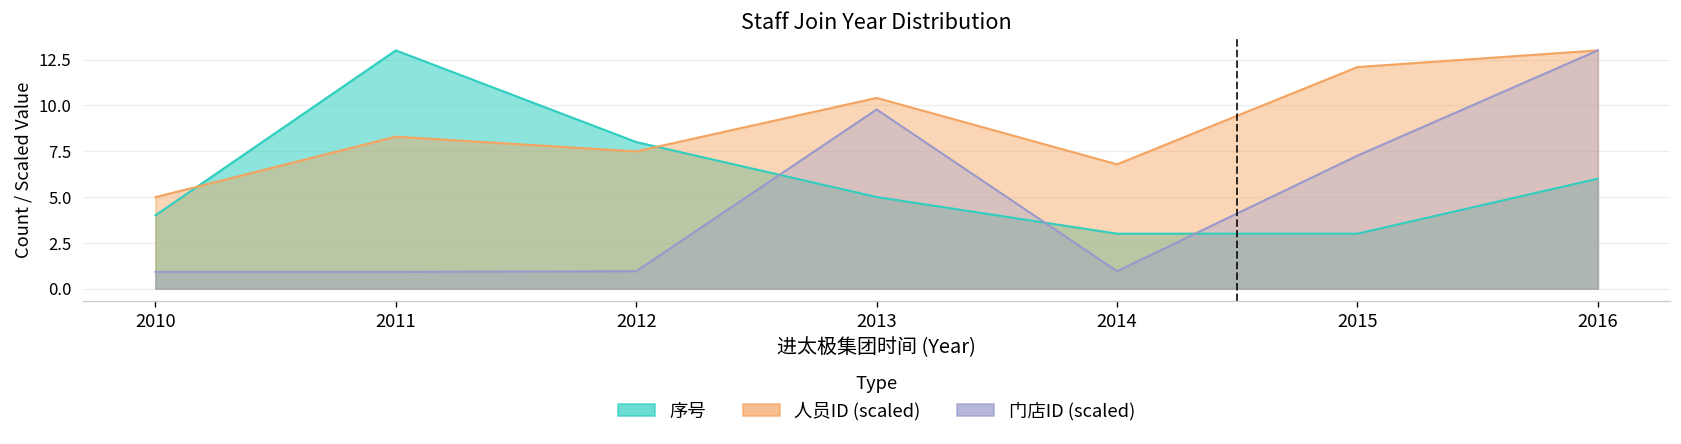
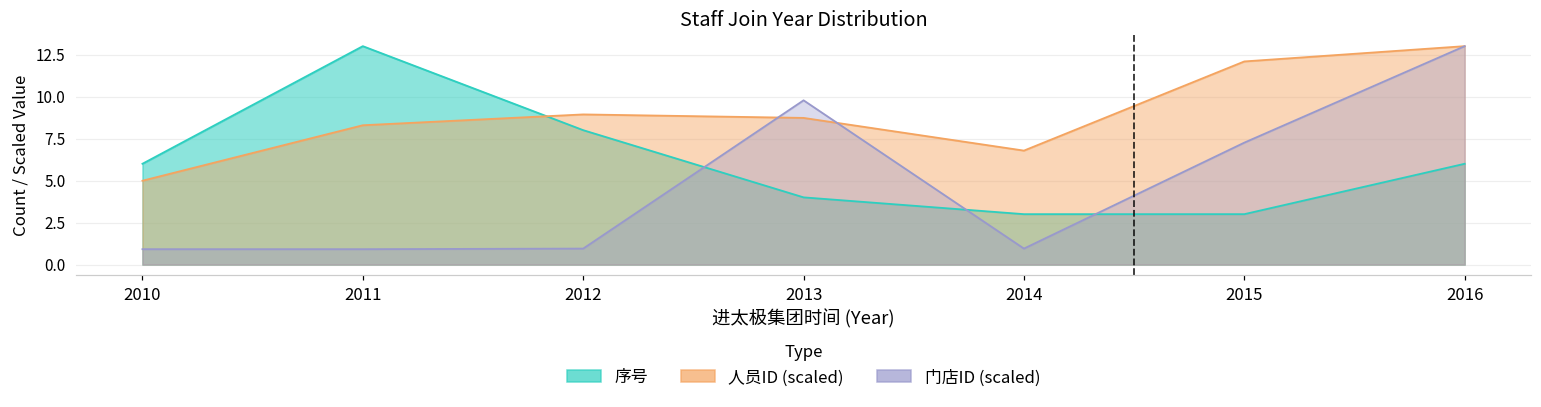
序号, 2010: 4 -> 6
人员ID (scaled), 2012: 7.5 -> 8.9
序号, 2013: 5 -> 4
人员ID (scaled), 2013: 10.4 -> 8.7
